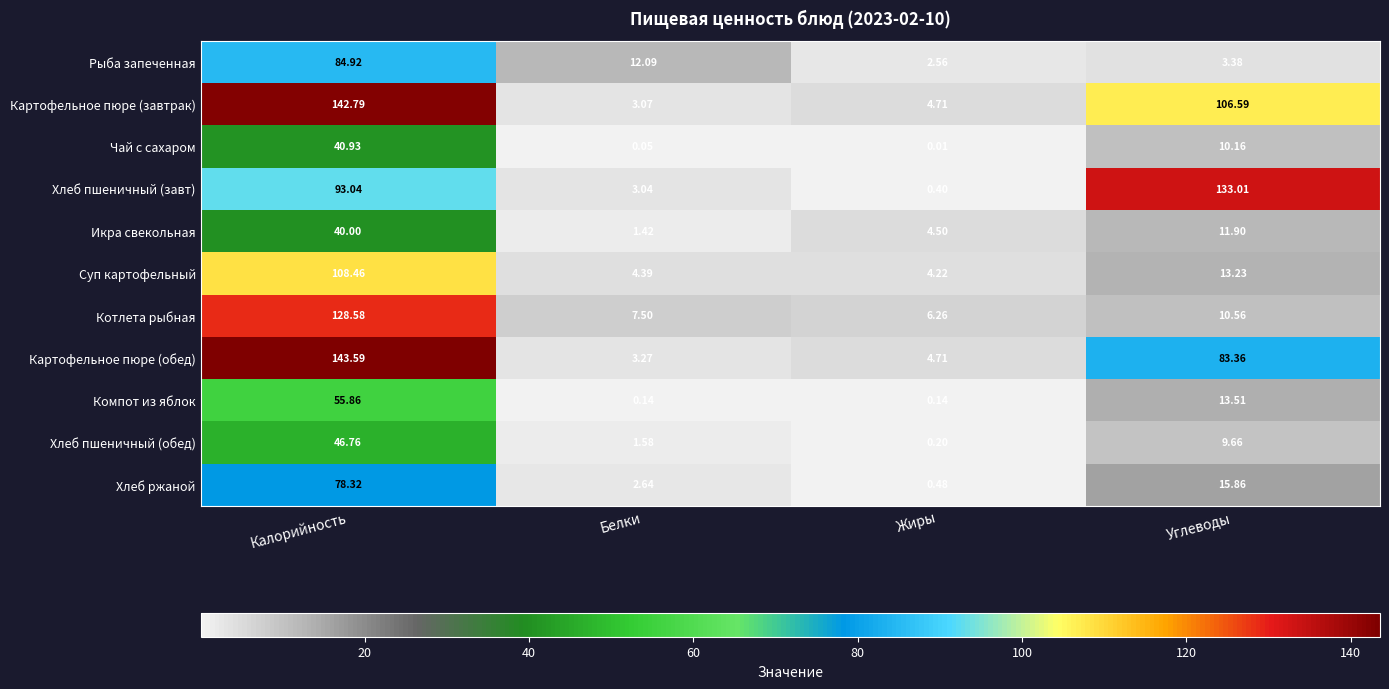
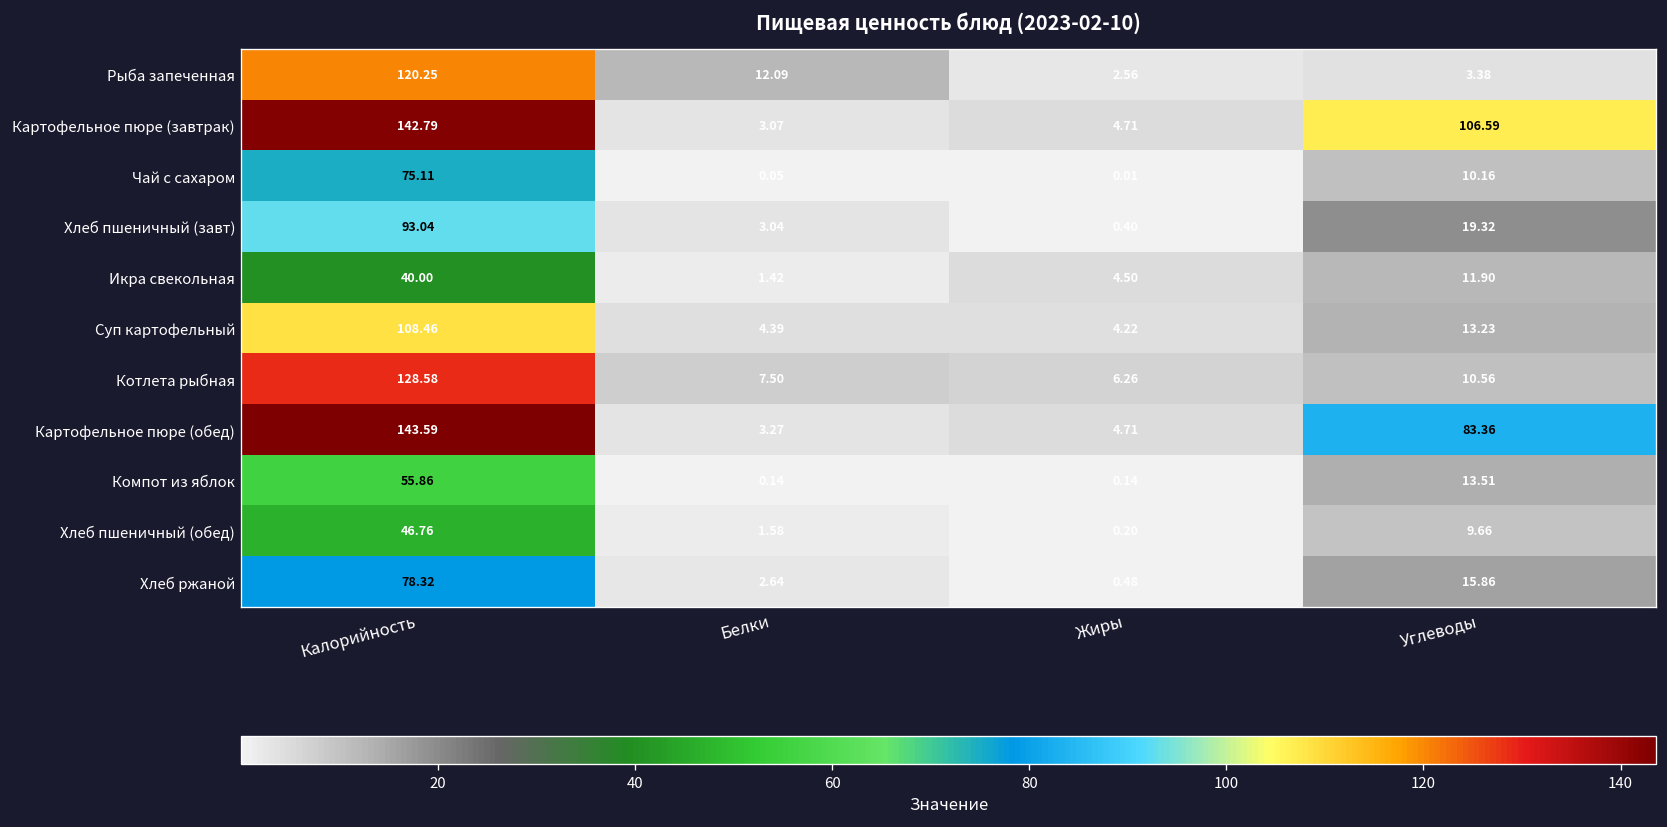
Рыба запеченная, Калорийность: 84.92 -> 120.25
Чай с сахаром, Калорийность: 40.93 -> 75.11
Хлеб пшеничный (завт), Углеводы: 133.01 -> 19.32
